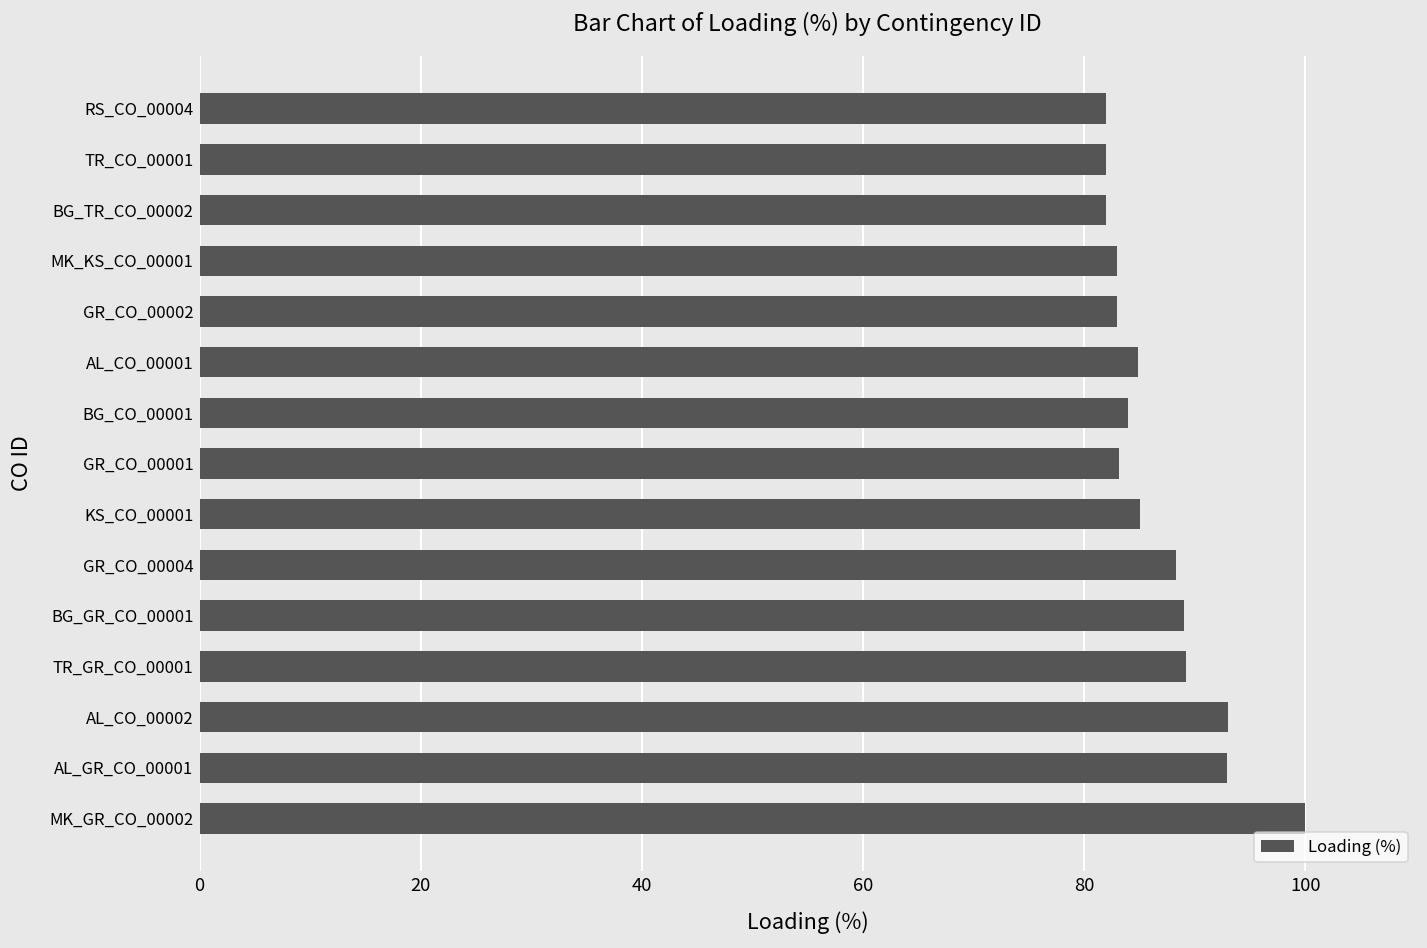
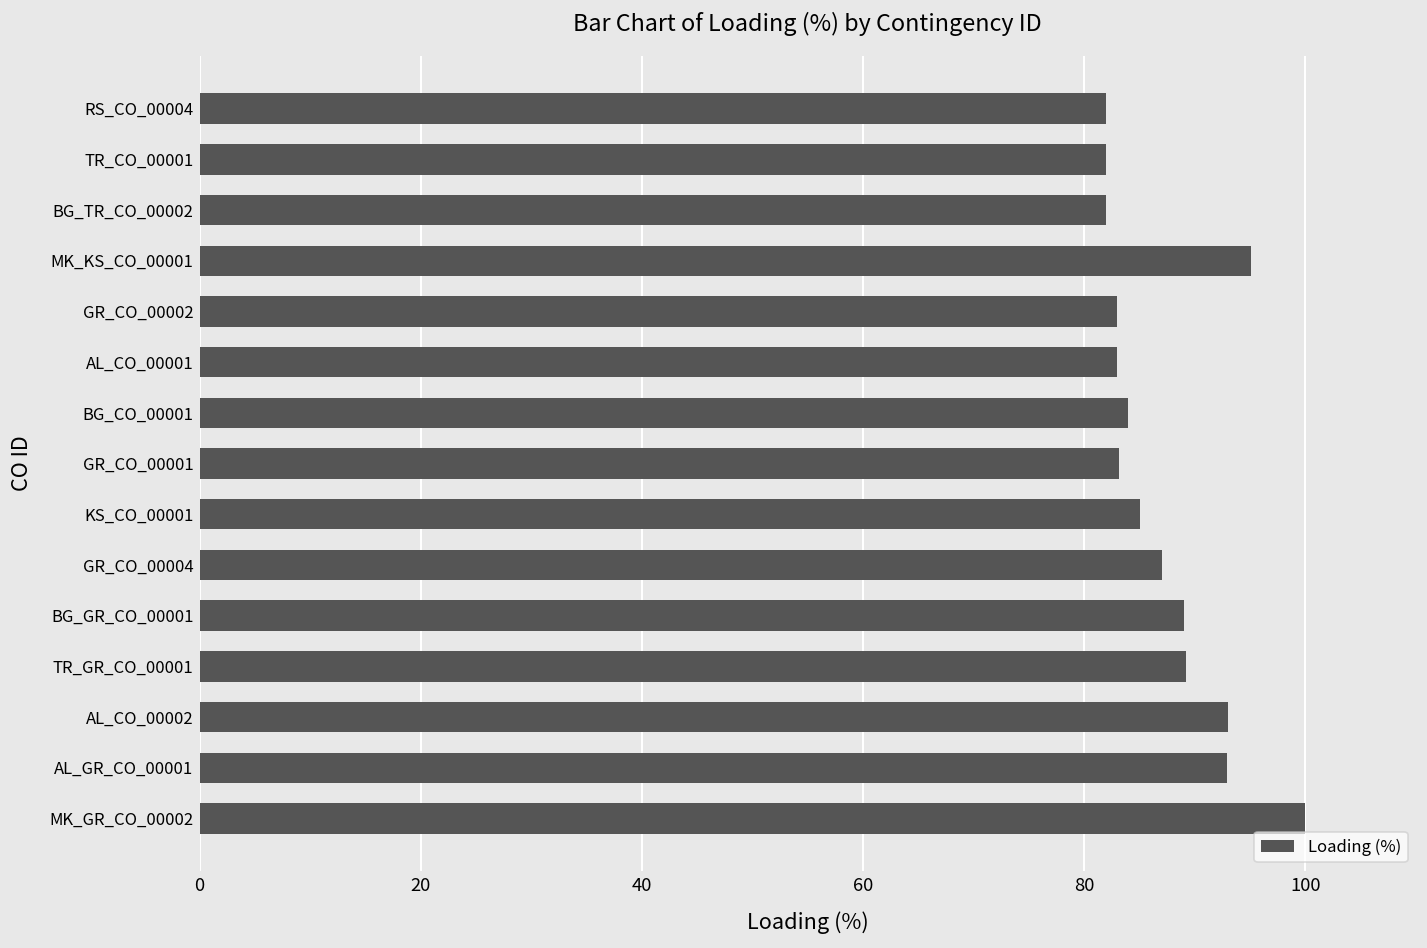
MK_KS_CO_00001: 83 -> 95
AL_CO_00001: 85 -> 83
GR_CO_00004: 88 -> 87
